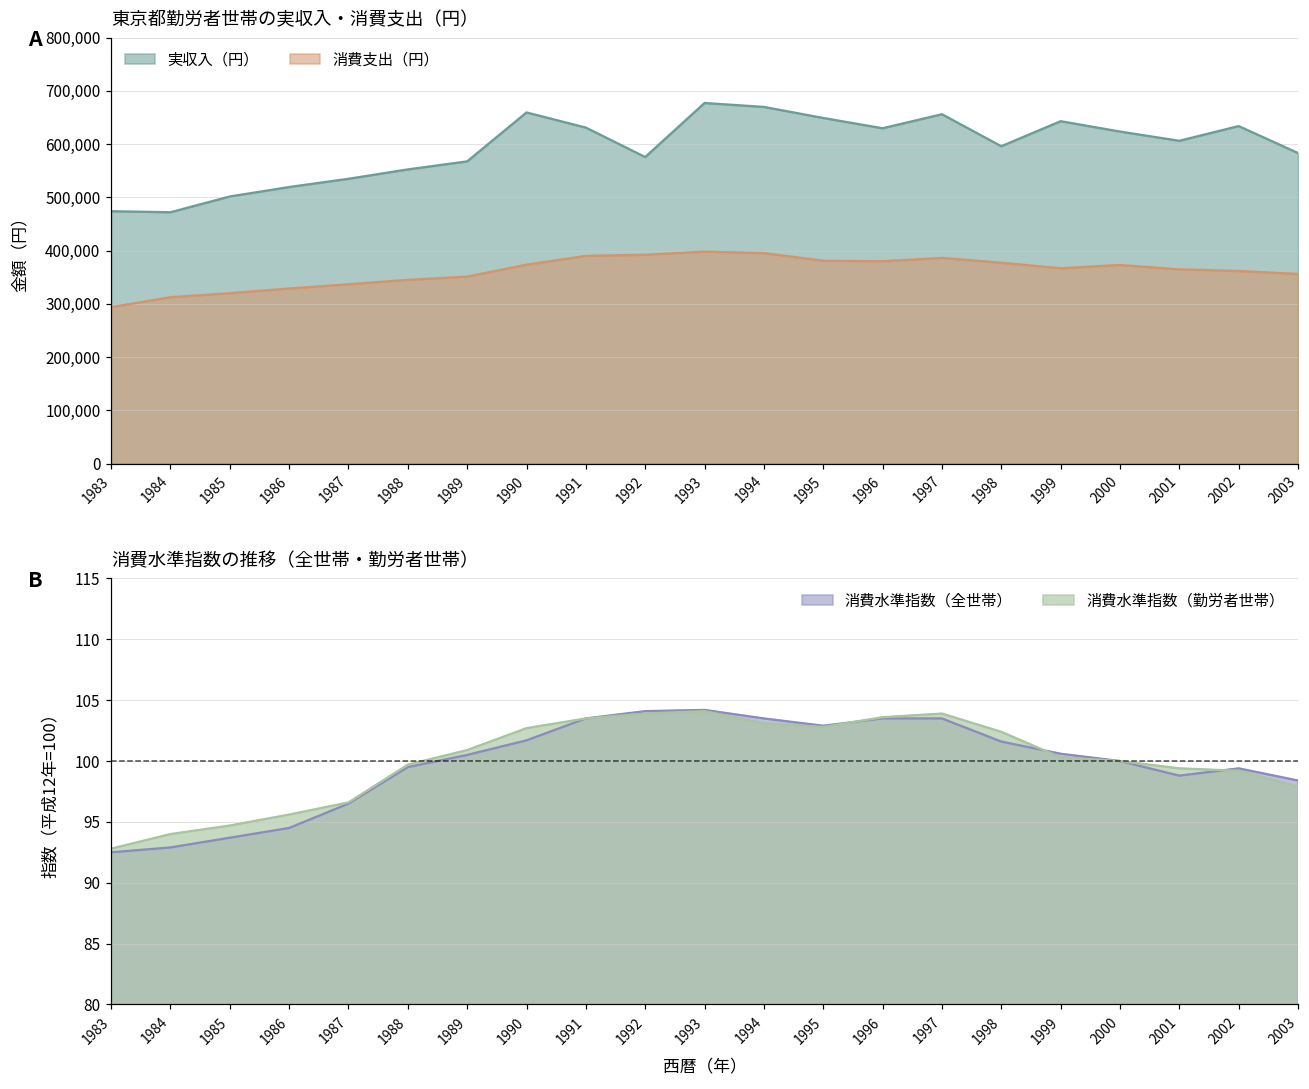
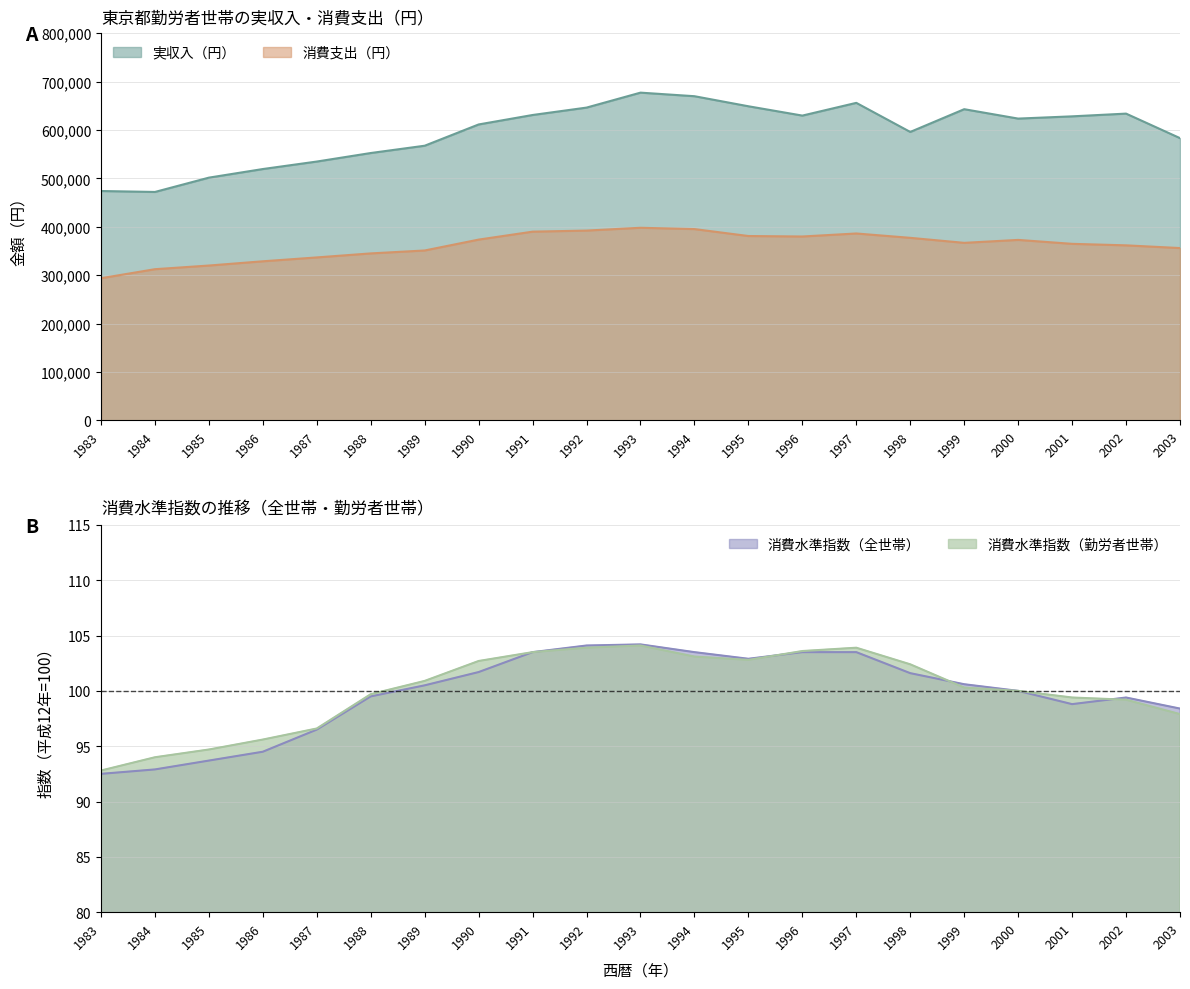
東京都勤労者世帯の実収入・消費支出（円）, 実収入（円）, 1990: 660,000 -> 610,000
東京都勤労者世帯の実収入・消費支出（円）, 実収入（円）, 1992: 580,000 -> 650,000
東京都勤労者世帯の実収入・消費支出（円）, 実収入（円）, 2001: 610,000 -> 630,000
